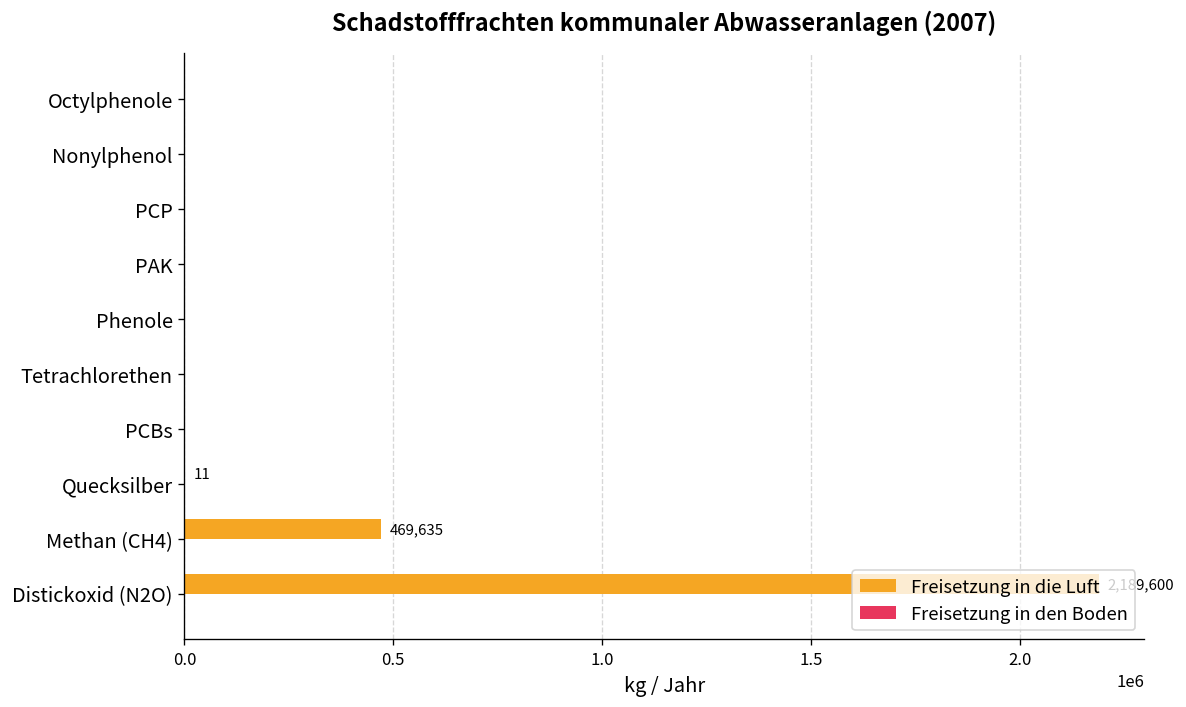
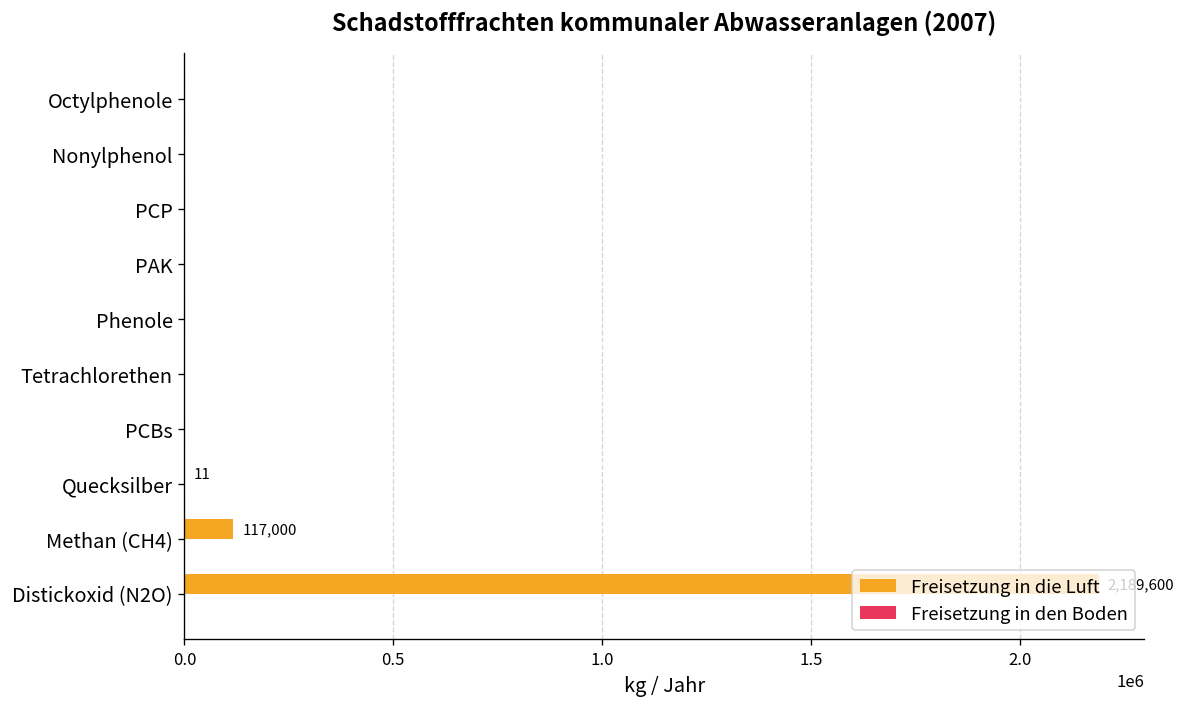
Freisetzung in die Luft, Methan (CH4): 469,635 -> 117,000
